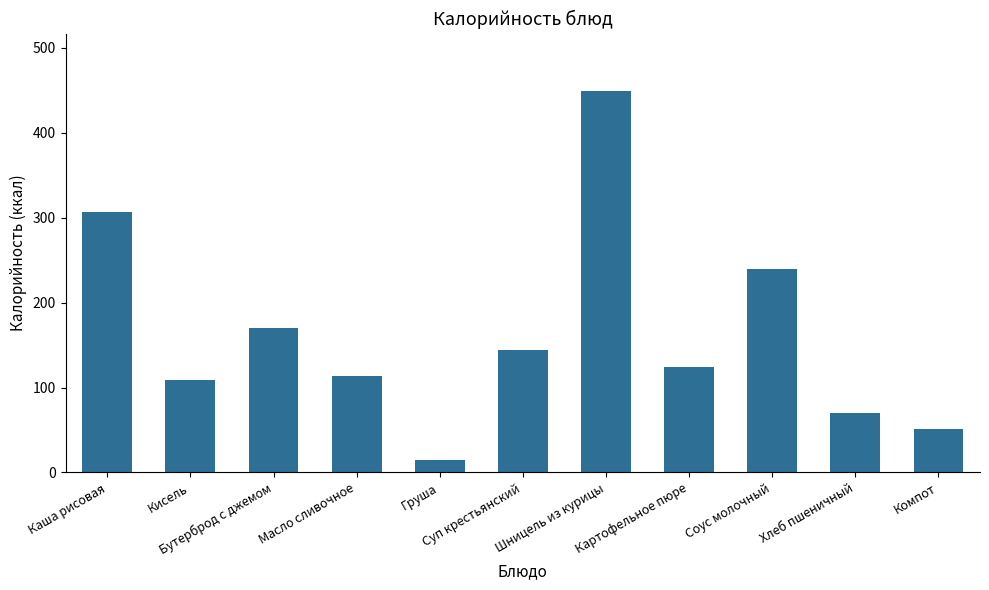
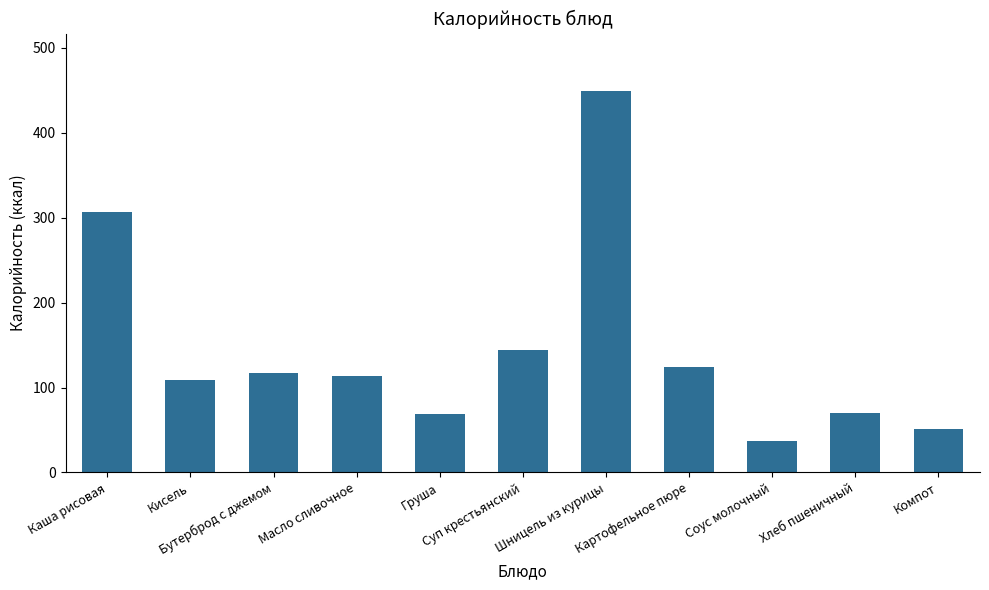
Бутерброд с джемом: 170 -> 120
Груша: 10 -> 70
Соус молочный: 240 -> 40
